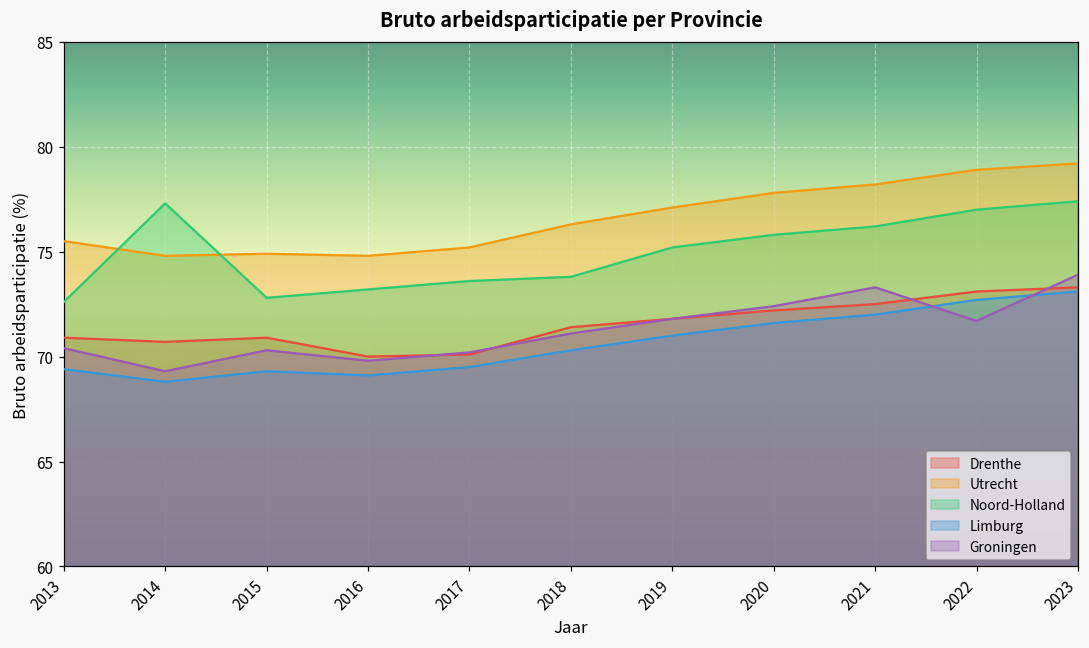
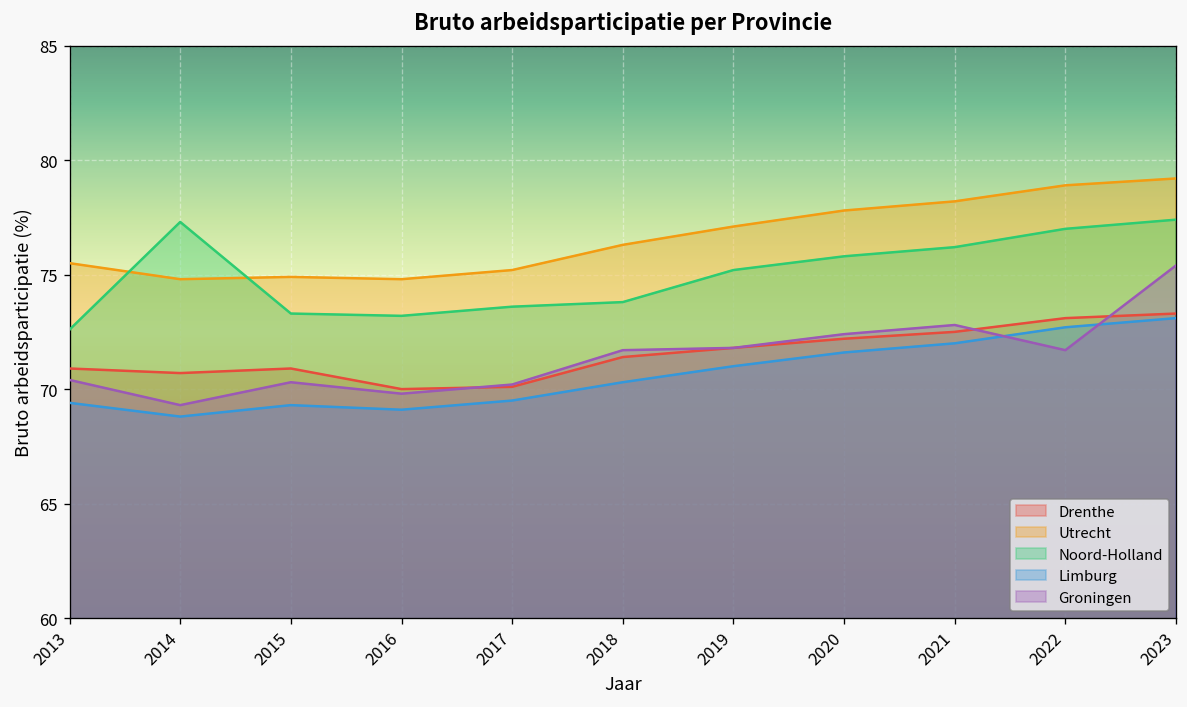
Noord-Holland, 2015: 72.8 -> 73.3
Groningen, 2018: 71.1 -> 71.7
Groningen, 2021: 73.3 -> 72.8
Groningen, 2023: 73.9 -> 75.4
